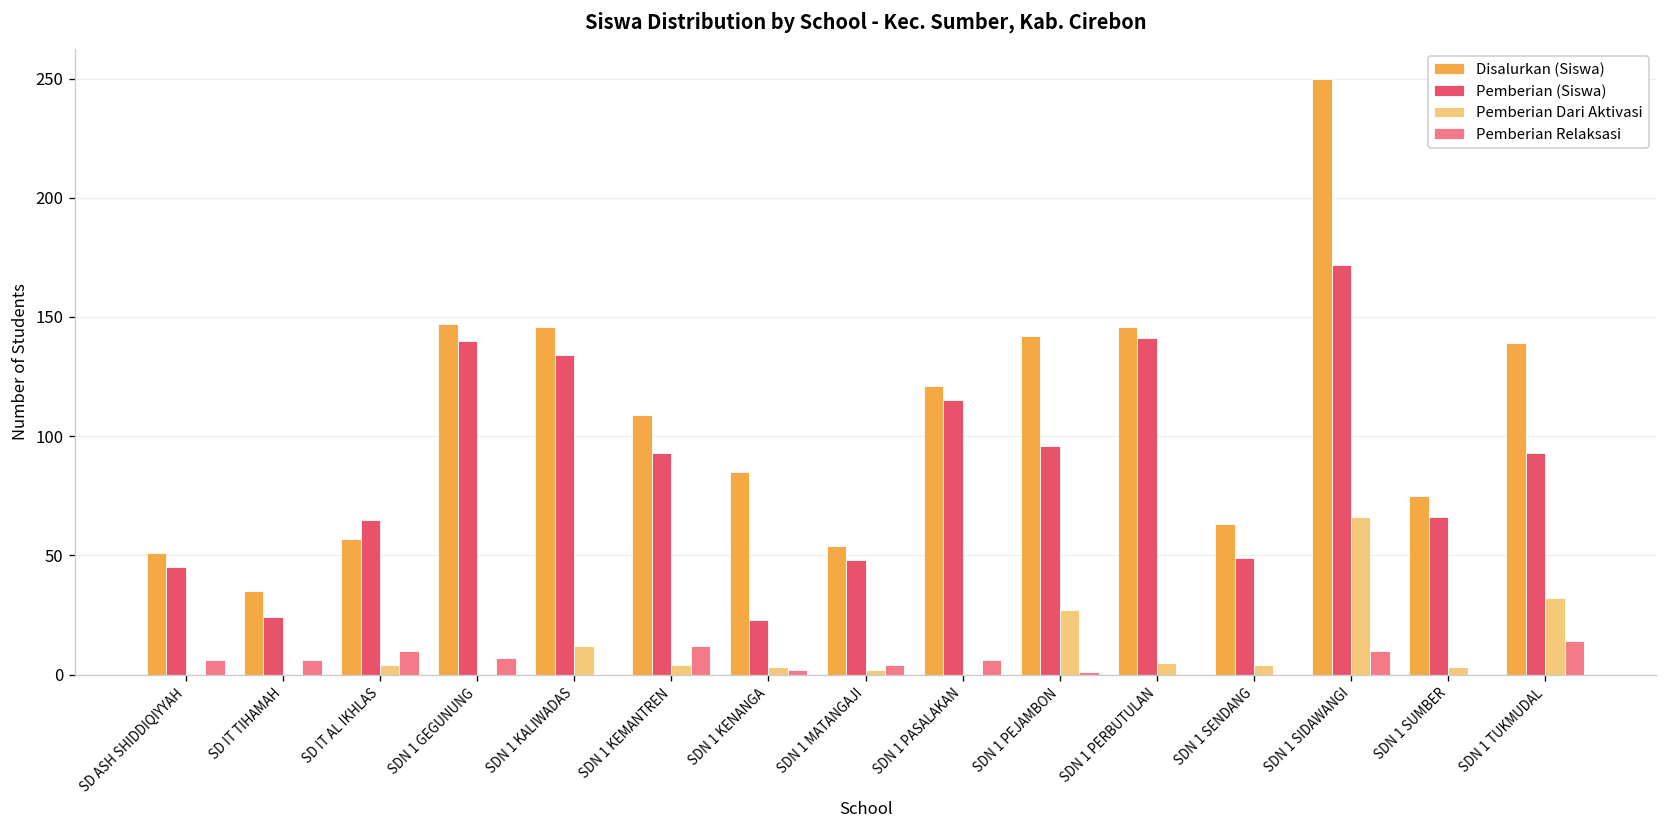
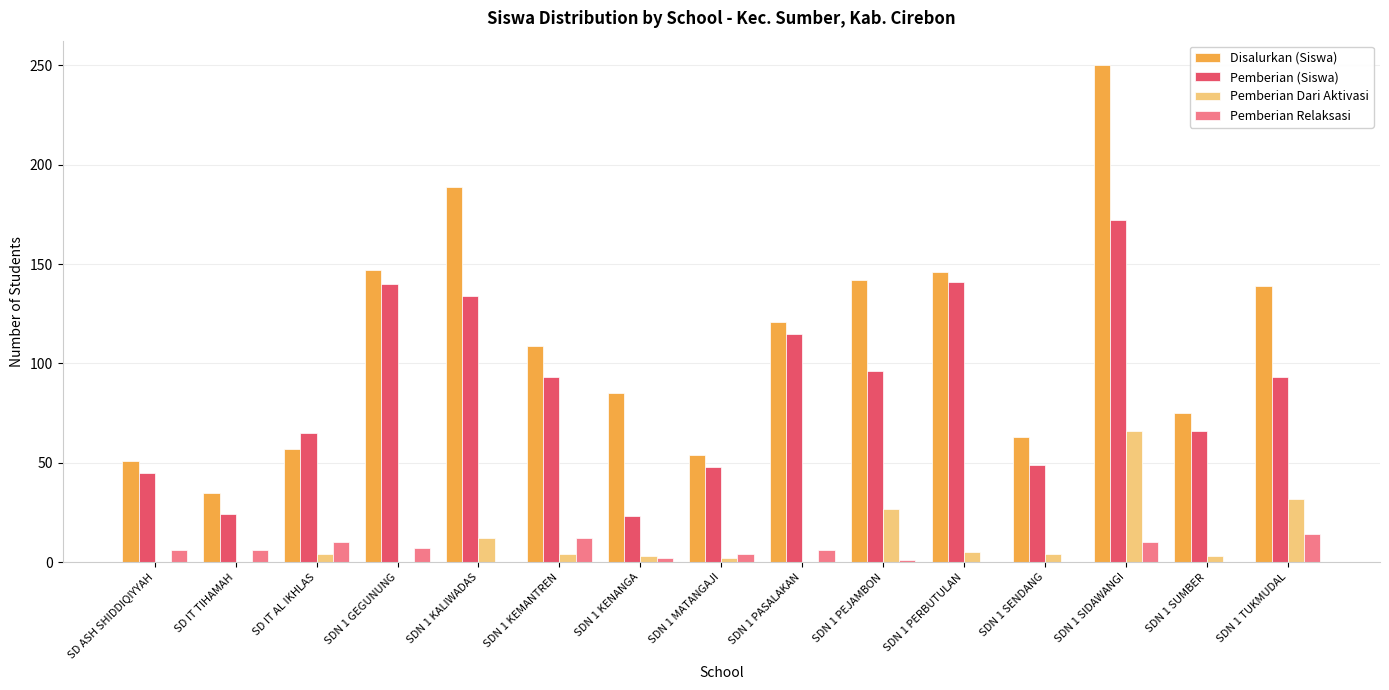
Disalurkan (Siswa), SDN 1 KALIWADAS: 146 -> 189
